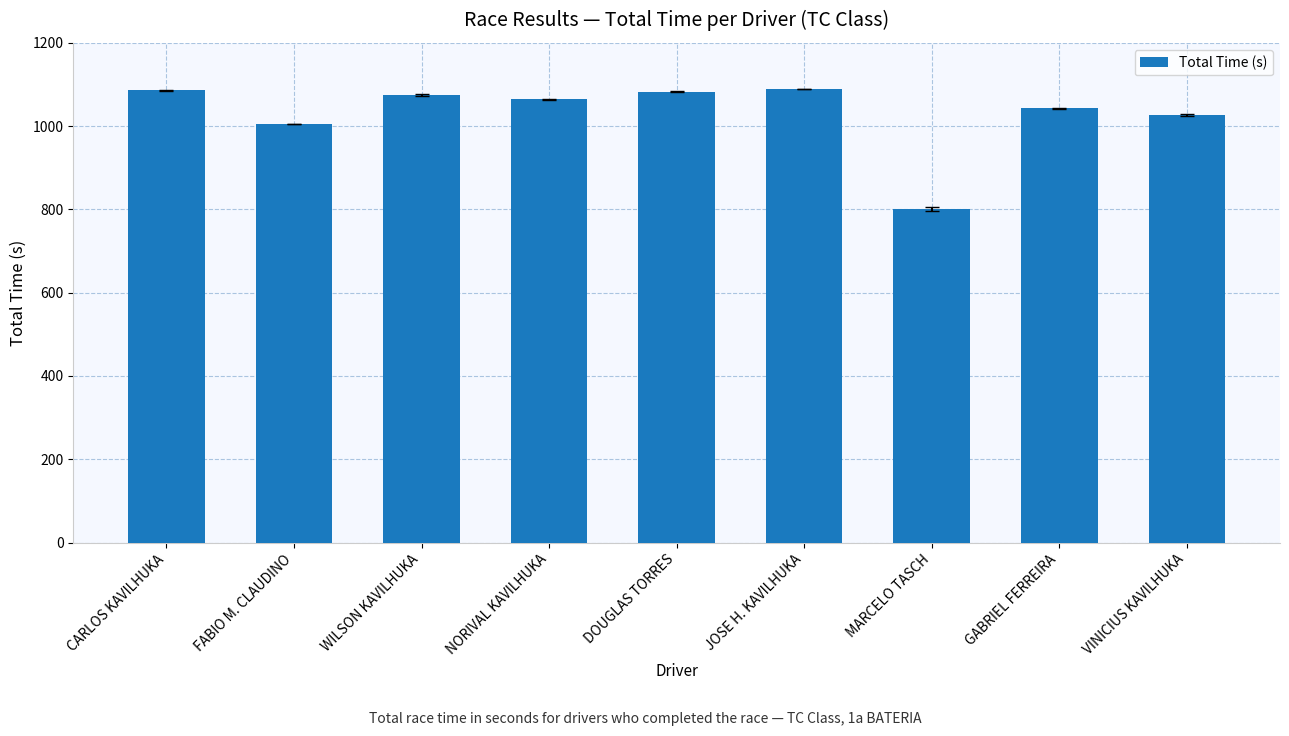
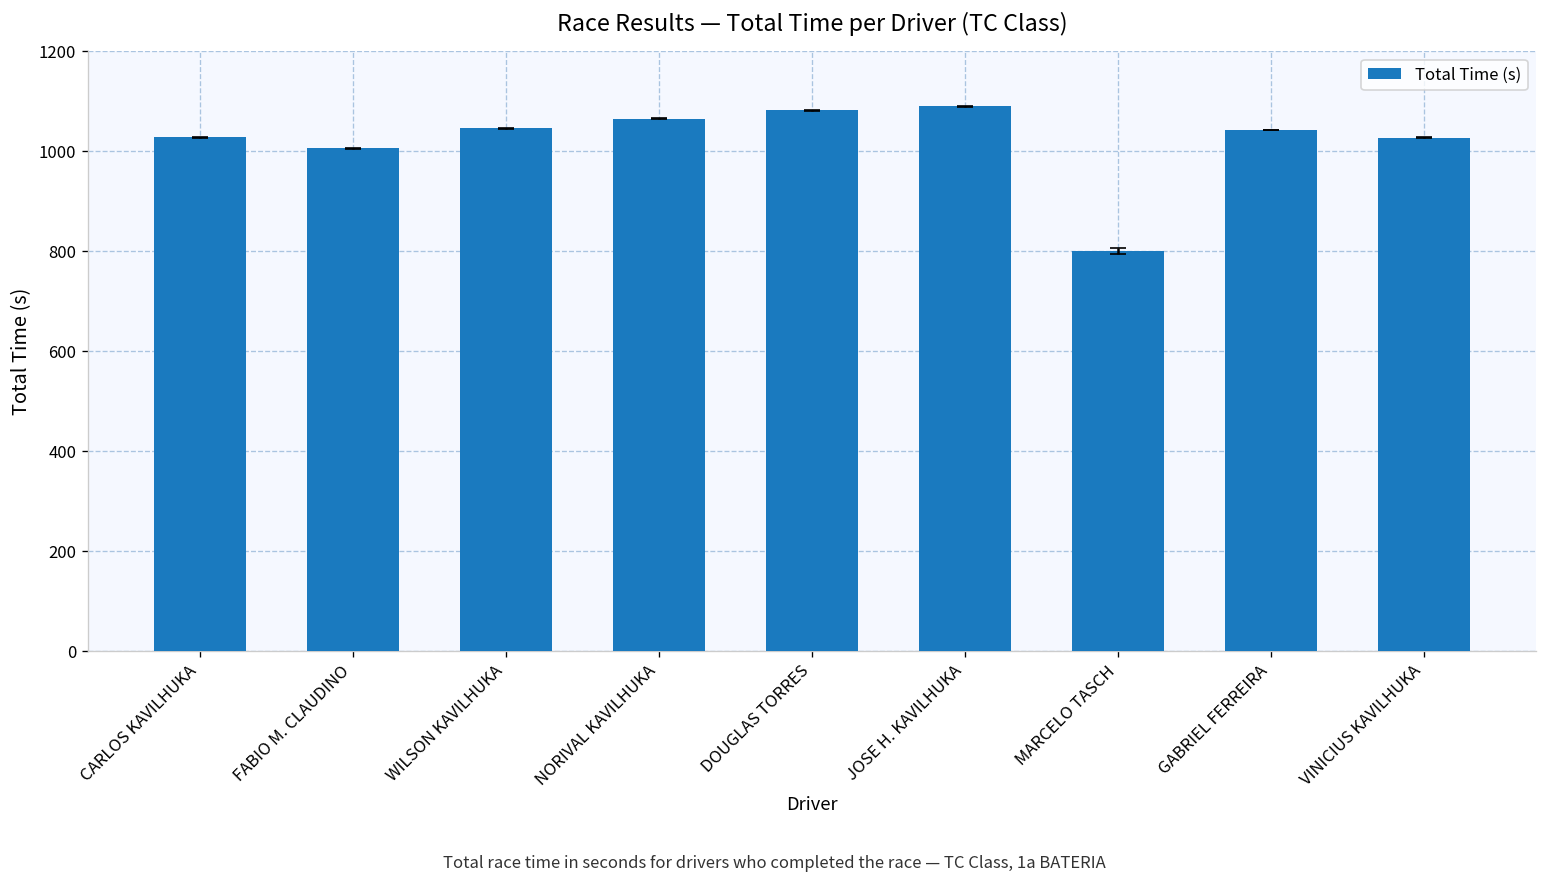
Total Time (s), CARLOS KAVILHUKA: 1090 -> 1030
Total Time (s), WILSON KAVILHUKA: 1070 -> 1050
